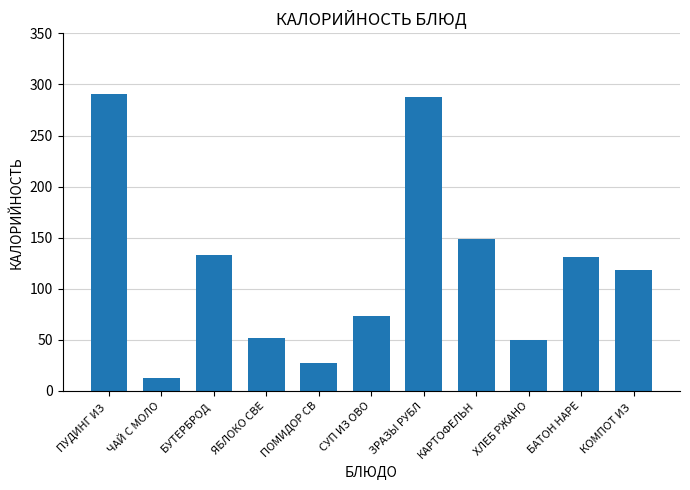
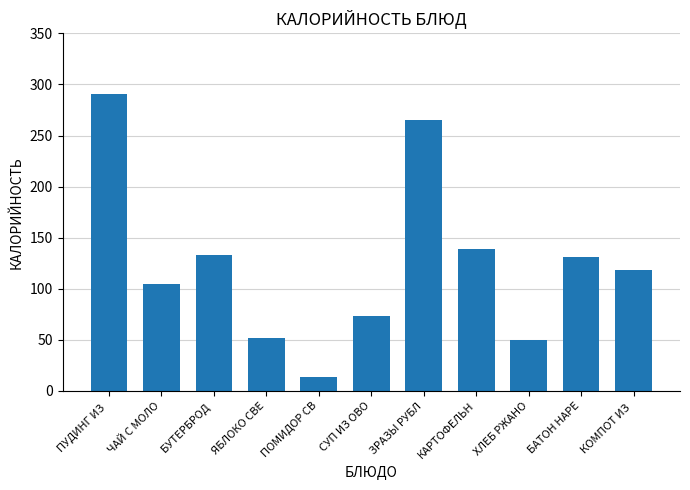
ЧАЙ С МОЛО: 13 -> 105
ПОМИДОР СВ: 27 -> 14
ЗРАЗЫ РУБЛ: 288 -> 265
КАРТОФЕЛЬН: 149 -> 139
